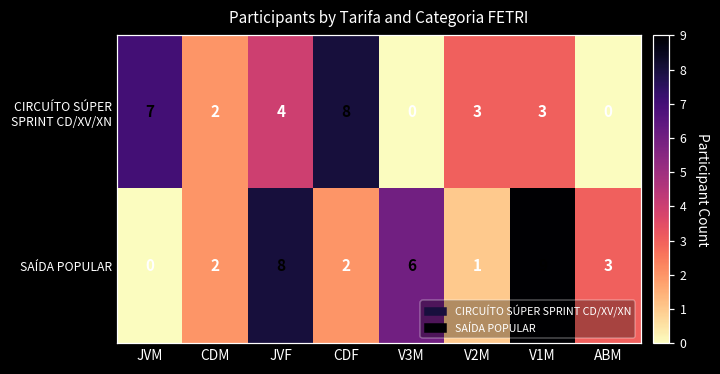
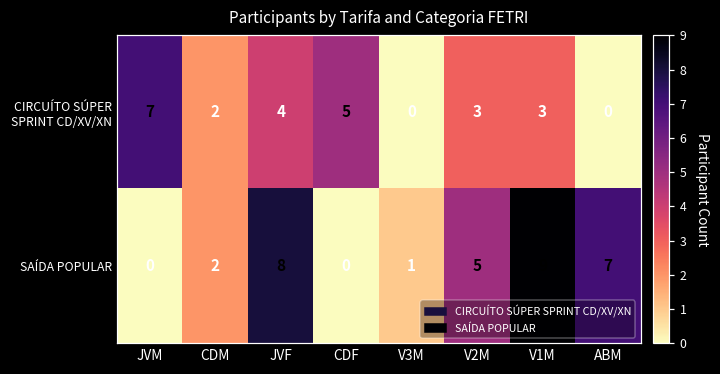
CIRCUÍTO SÚPER SPRINT CD/XV/XN, CDF: 8 -> 5
SAÍDA POPULAR, CDF: 2 -> 0
SAÍDA POPULAR, V3M: 6 -> 1
SAÍDA POPULAR, V2M: 1 -> 5
SAÍDA POPULAR, ABM: 3 -> 7
